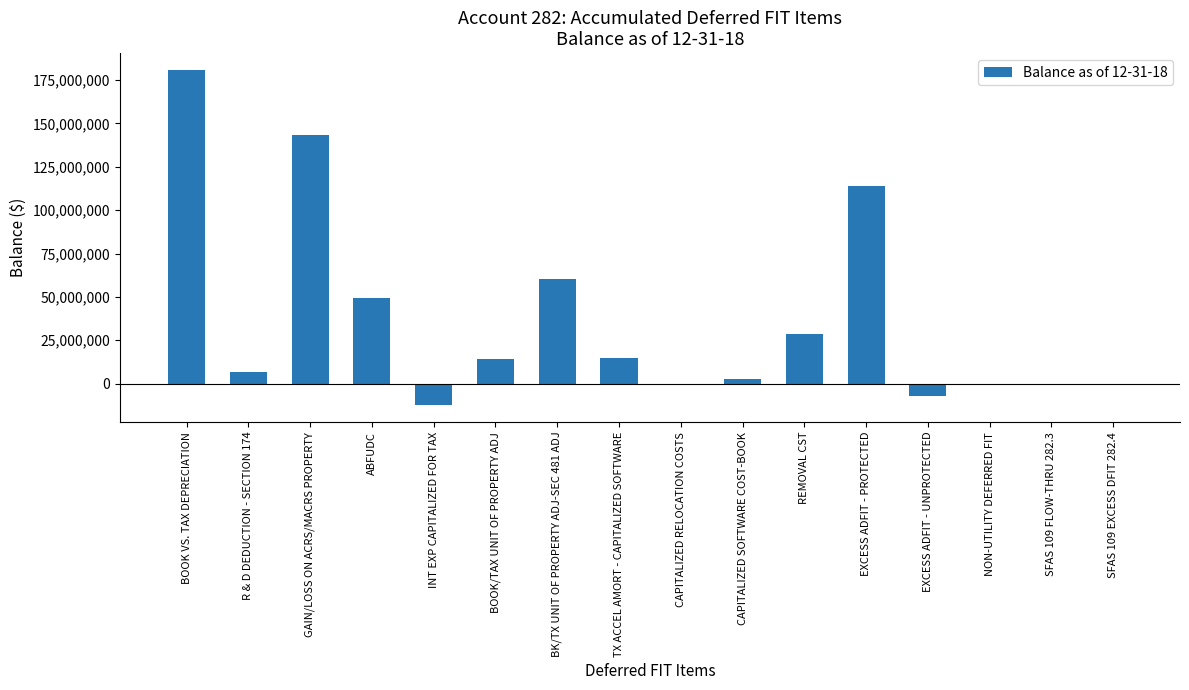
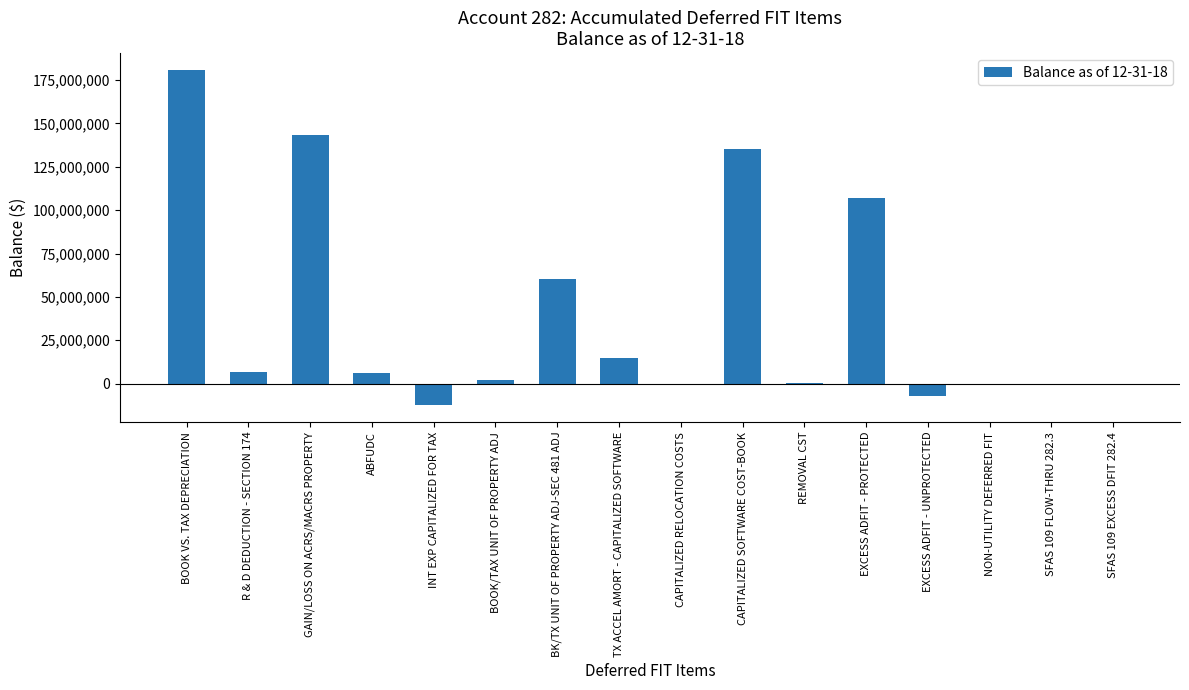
ABFUDC: 49,000,000 -> 6,000,000
BOOK/TAX UNIT OF PROPERTY ADJ: 14,000,000 -> 2,000,000
CAPITALIZED SOFTWARE COST-BOOK: 2,000,000 -> 135,000,000
REMOVAL CST: 29,000,000 -> 0
EXCESS ADFIT - PROTECTED: 114,000,000 -> 107,000,000
